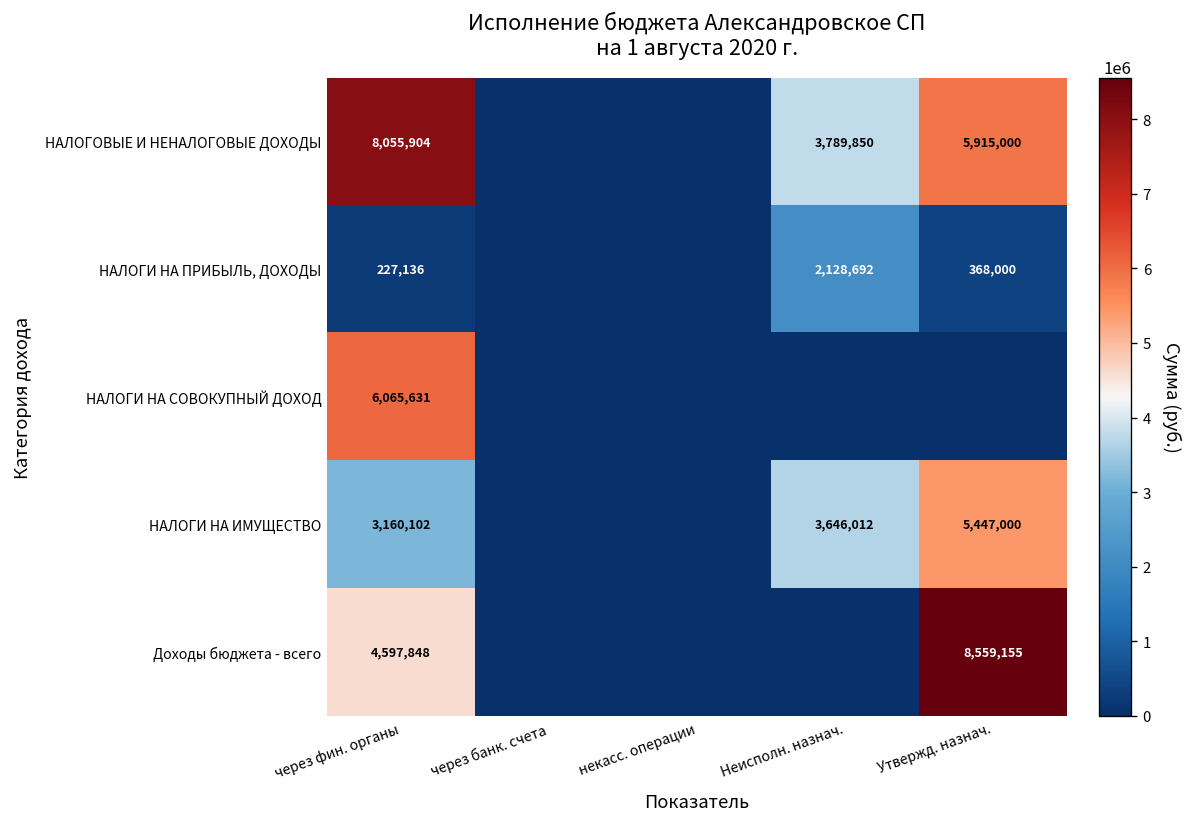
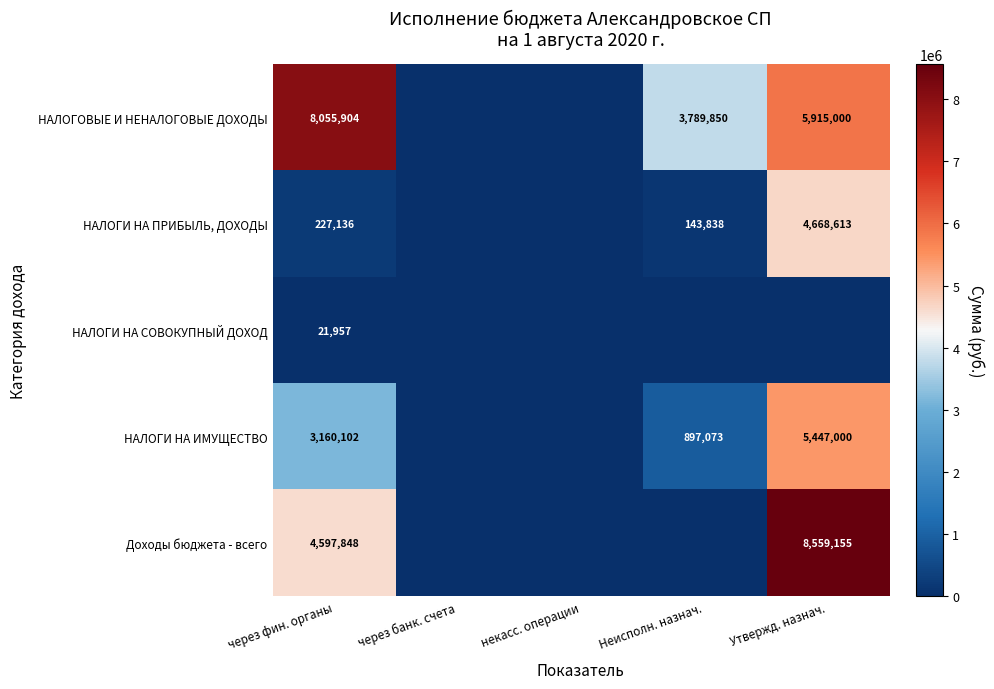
НАЛОГИ НА ПРИБЫЛЬ, ДОХОДЫ, Неисполн. назнач.: 2,128,692 -> 143,838
НАЛОГИ НА ПРИБЫЛЬ, ДОХОДЫ, Утвержд. назнач.: 368,000 -> 4,668,613
НАЛОГИ НА СОВОКУПНЫЙ ДОХОД, через фин. органы: 6,065,631 -> 21,957
НАЛОГИ НА ИМУЩЕСТВО, Неисполн. назнач.: 3,646,012 -> 897,073
